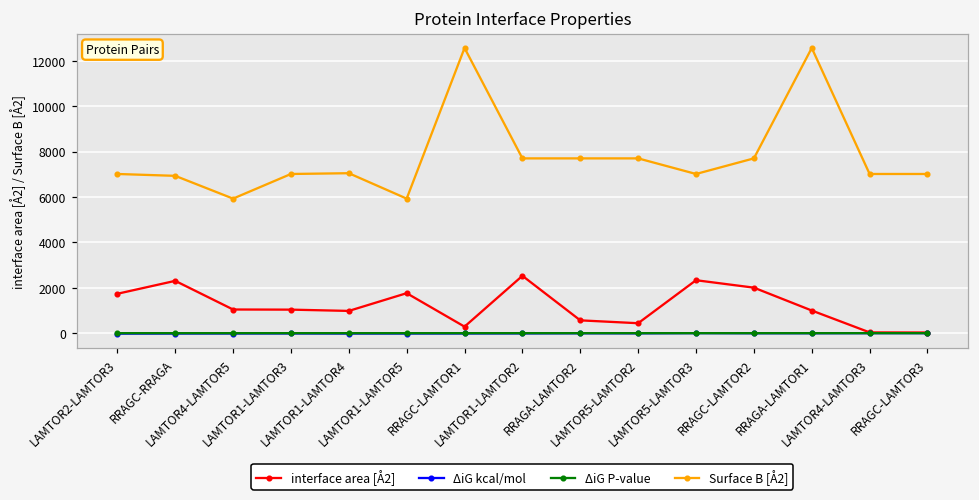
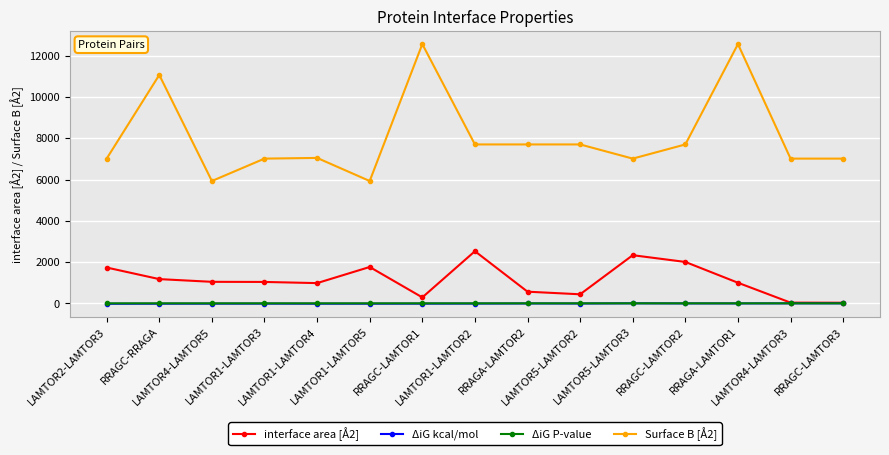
interface area [Å2], RRAGC-RRAGA: 2300 -> 1200
Surface B [Å2], RRAGC-RRAGA: 6900 -> 11100
